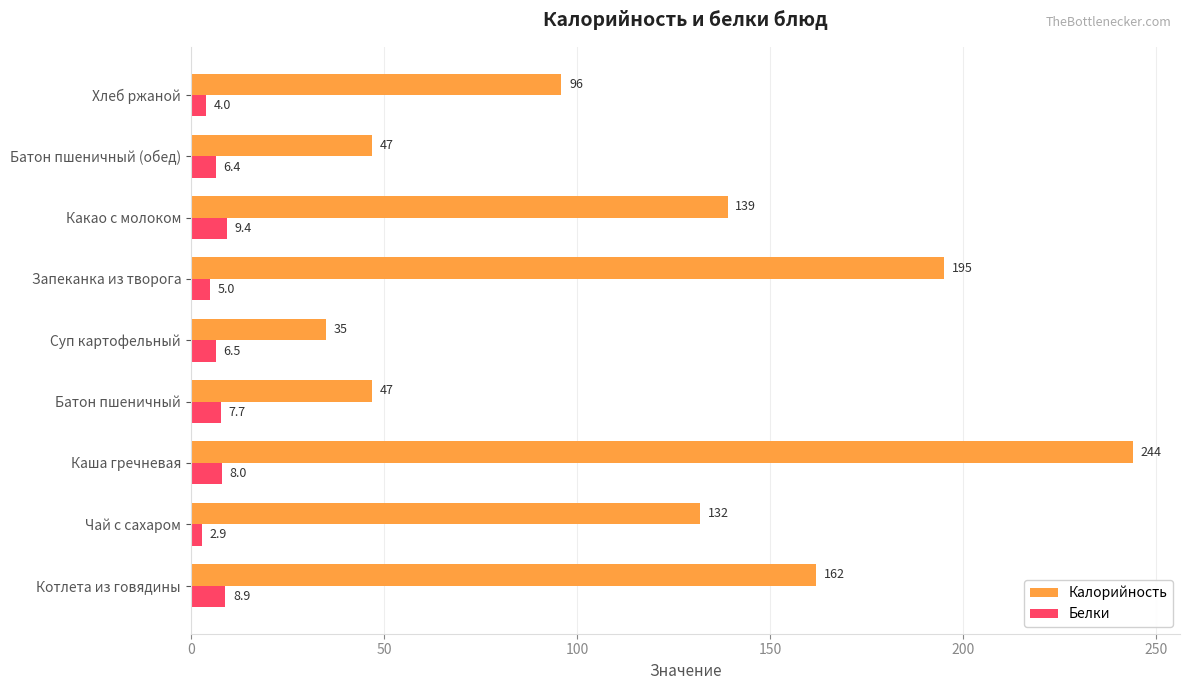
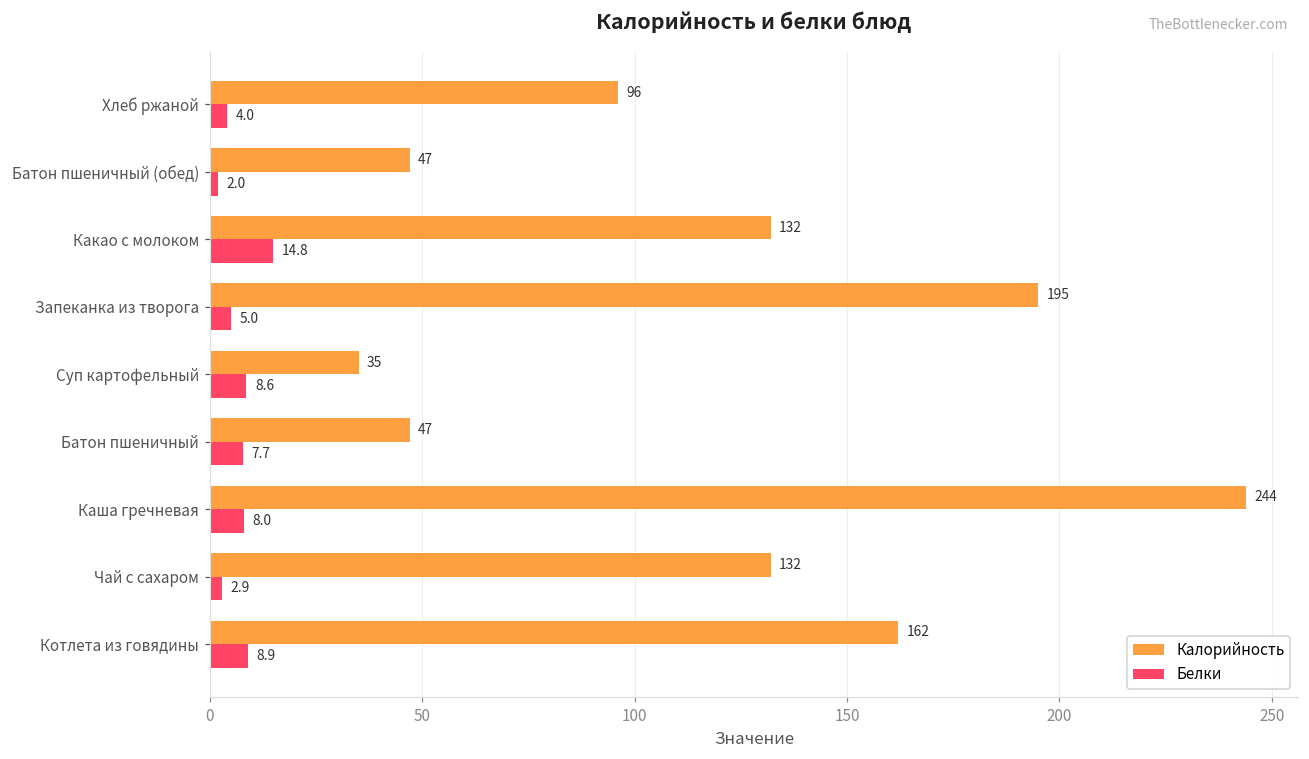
Белки, Батон пшеничный (обед): 6.4 -> 2.0
Калорийность, Какао с молоком: 139 -> 132
Белки, Какао с молоком: 9.4 -> 14.8
Белки, Суп картофельный: 6.5 -> 8.6
